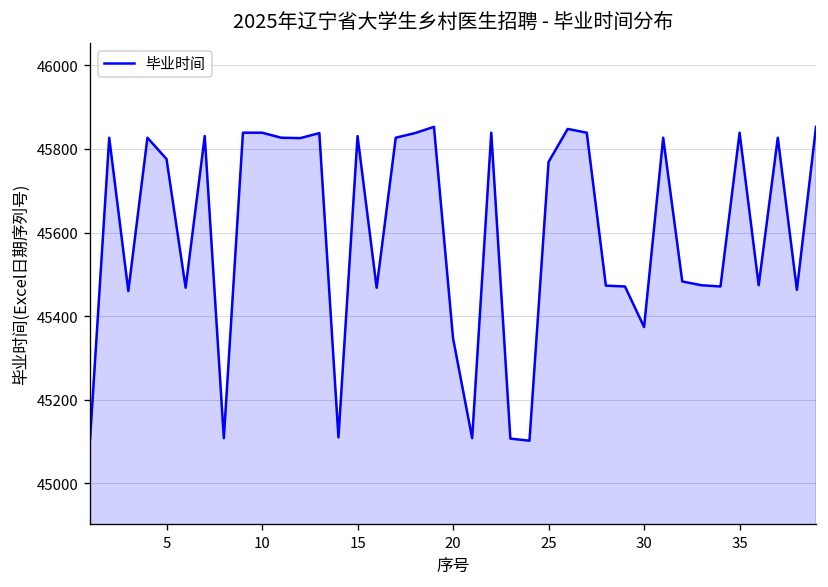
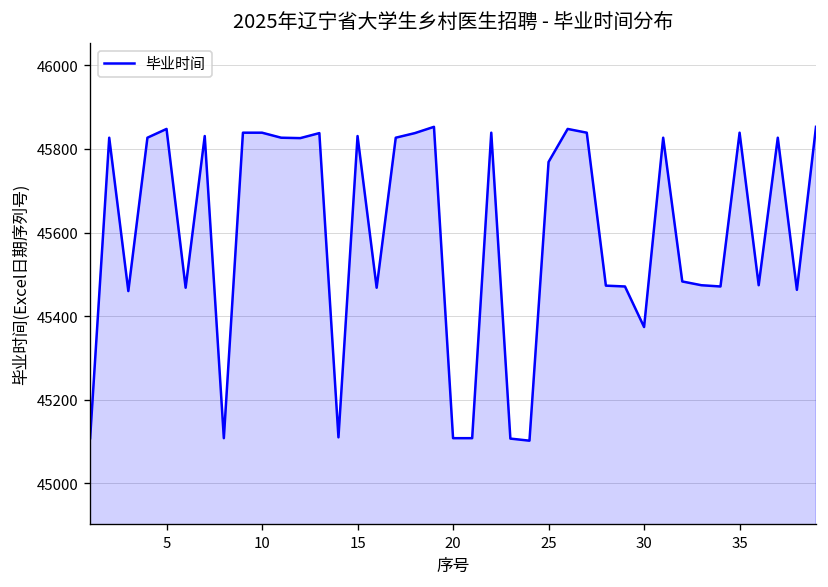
5: 45780 -> 45850
20: 45350 -> 45110
